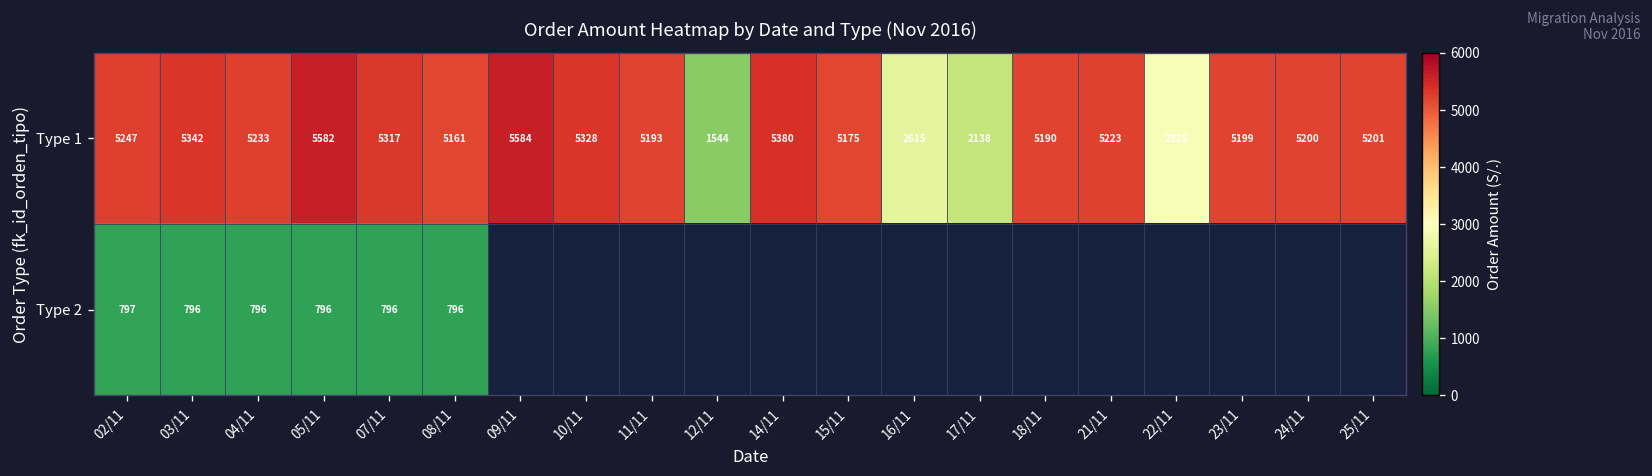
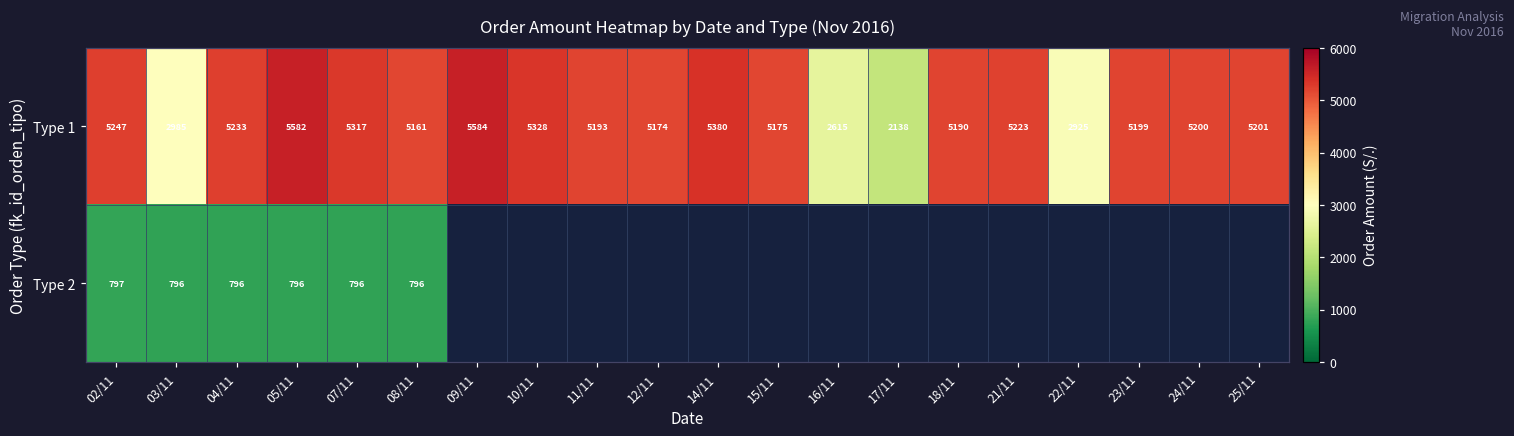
Type 1, 03/11: 5342 -> 2985
Type 1, 12/11: 1544 -> 5174
